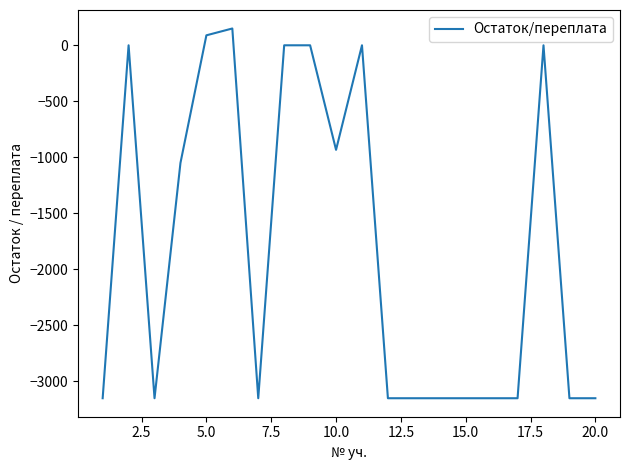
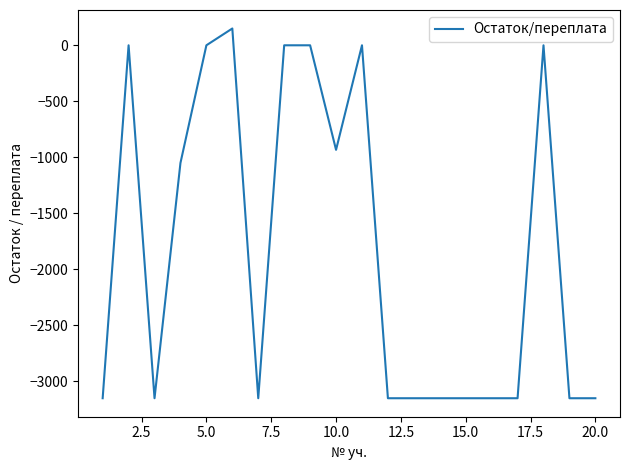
5.0: 90 -> 0
